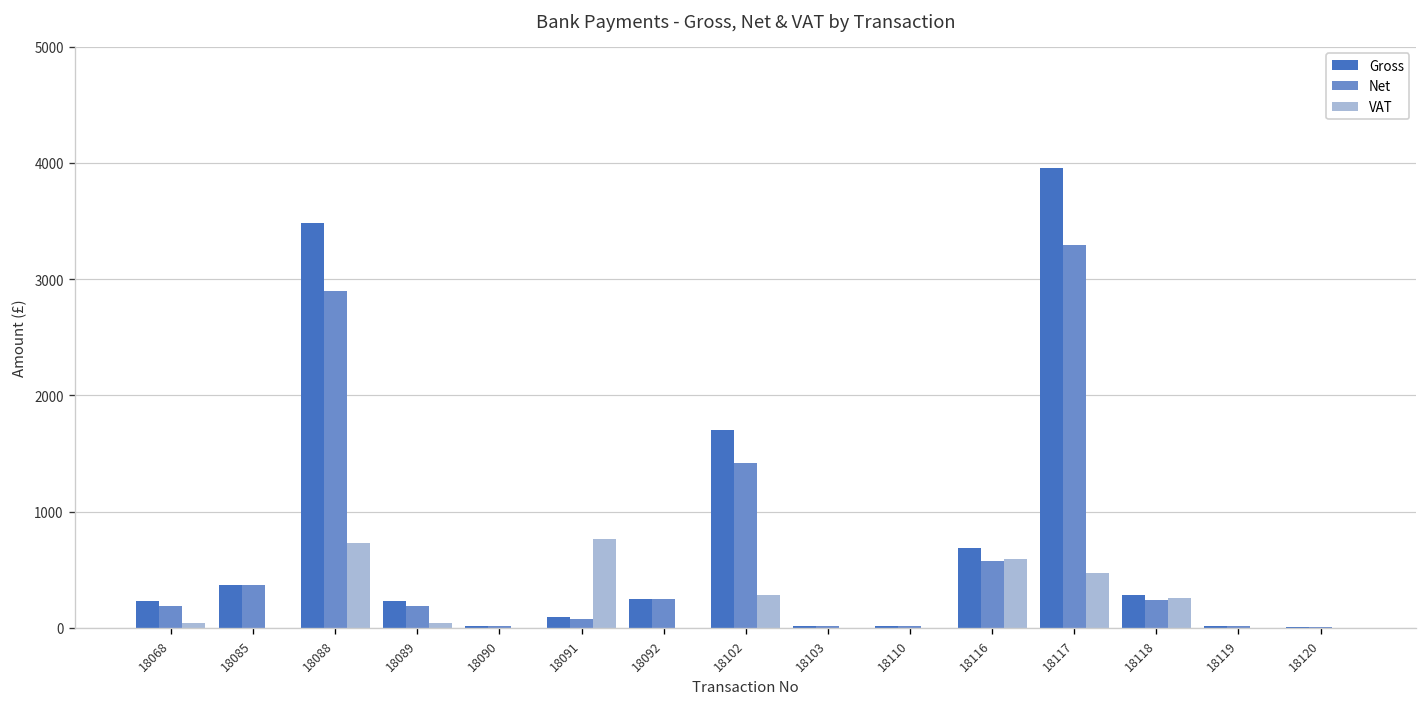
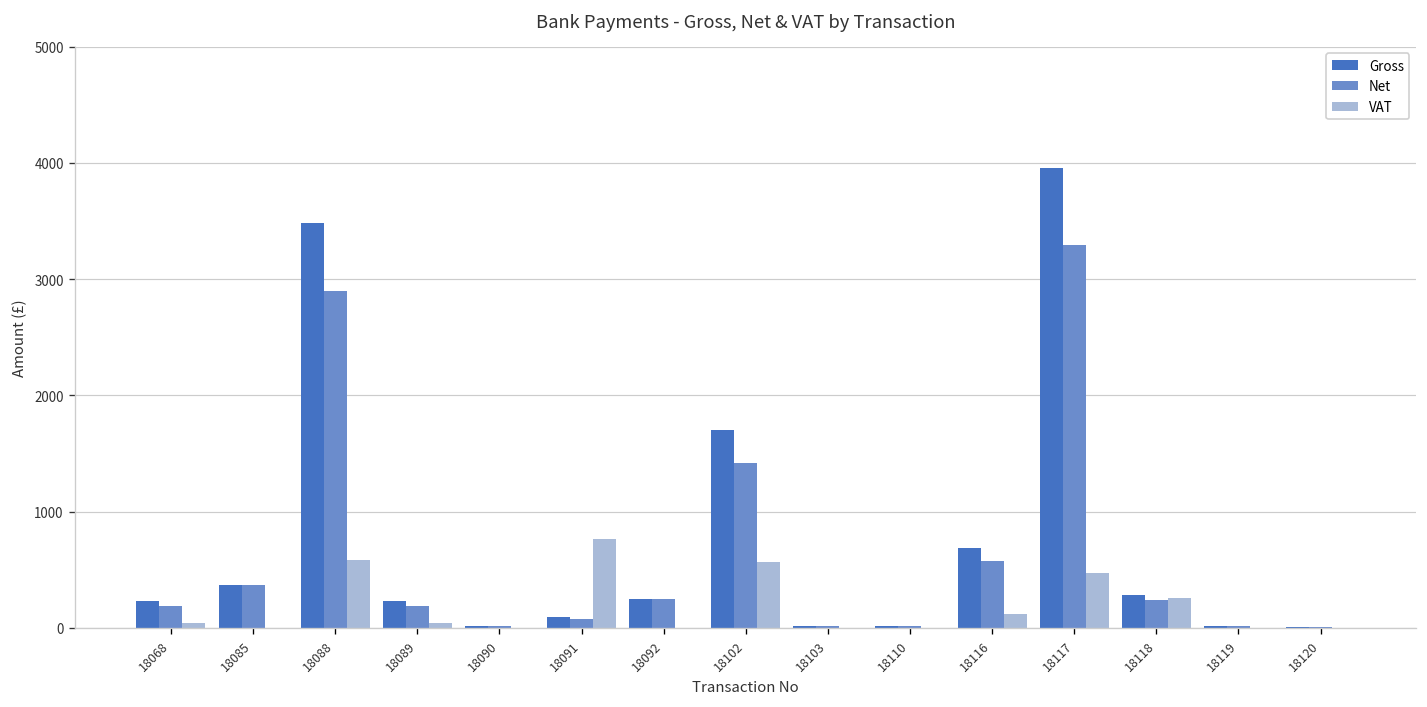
VAT, 18088: 700 -> 600
VAT, 18102: 300 -> 600
VAT, 18116: 600 -> 100
